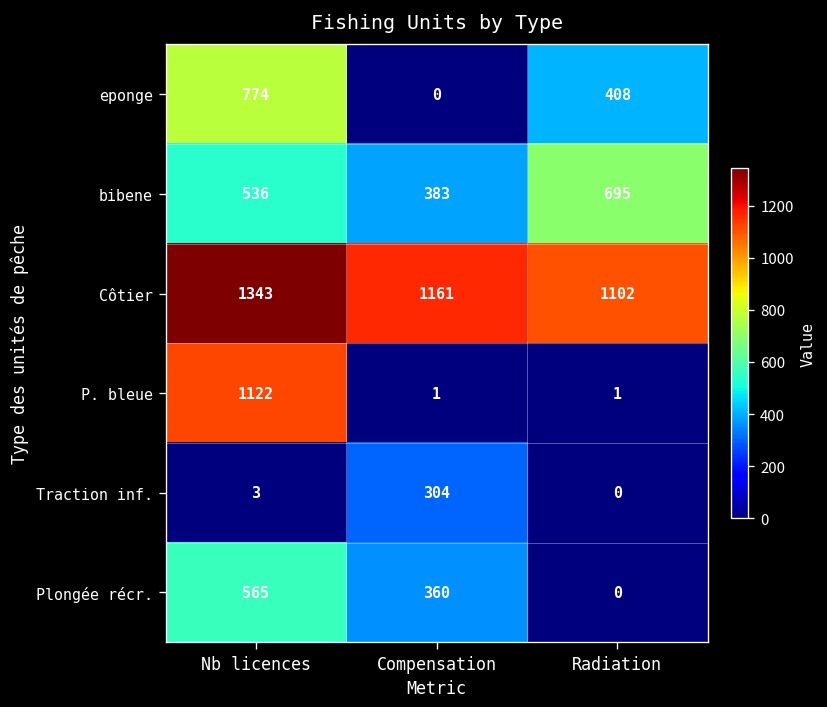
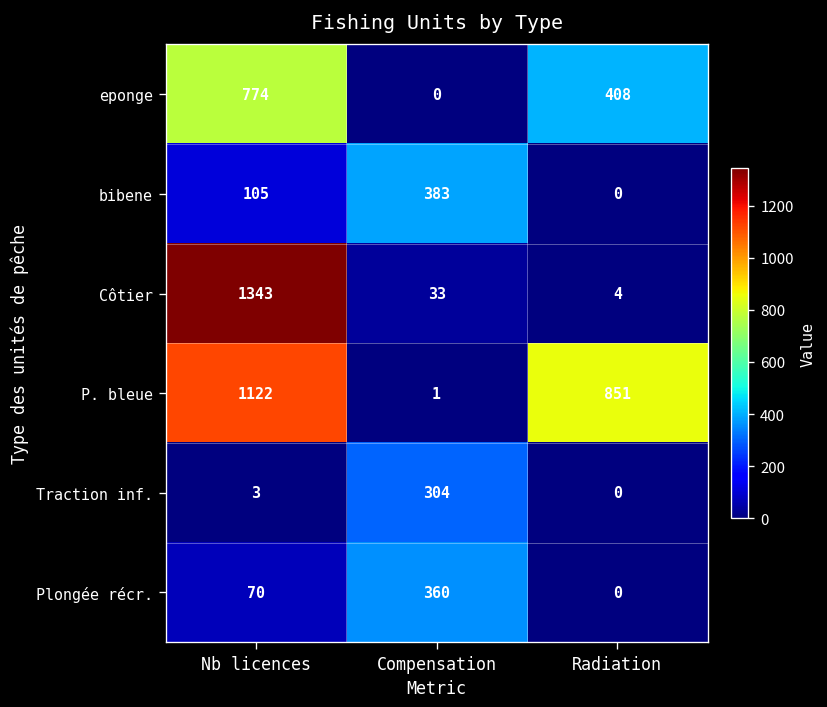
bibene, Nb licences: 536 -> 105
bibene, Radiation: 695 -> 0
Côtier, Compensation: 1161 -> 33
Côtier, Radiation: 1102 -> 4
P. bleue, Radiation: 1 -> 851
Plongée récr., Nb licences: 565 -> 70
